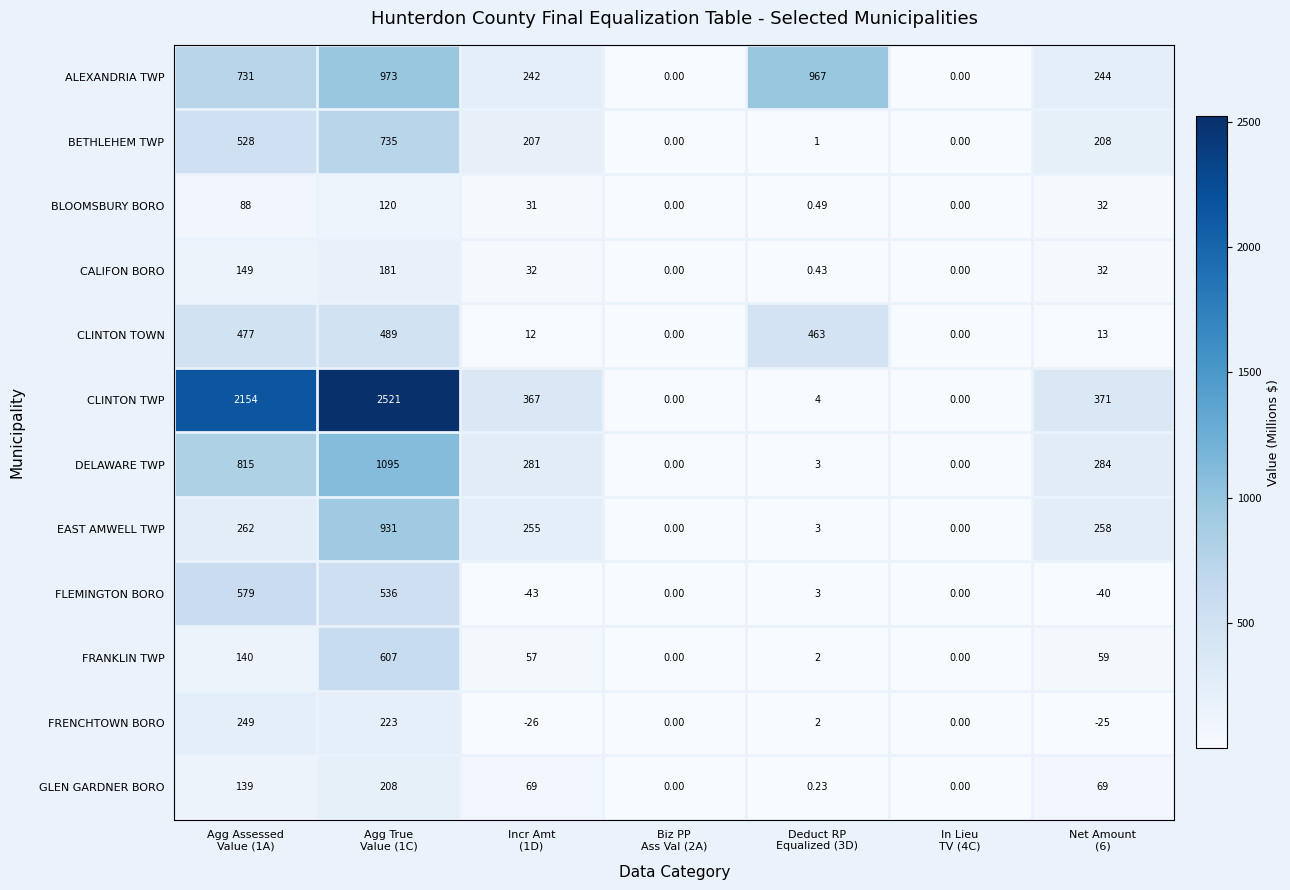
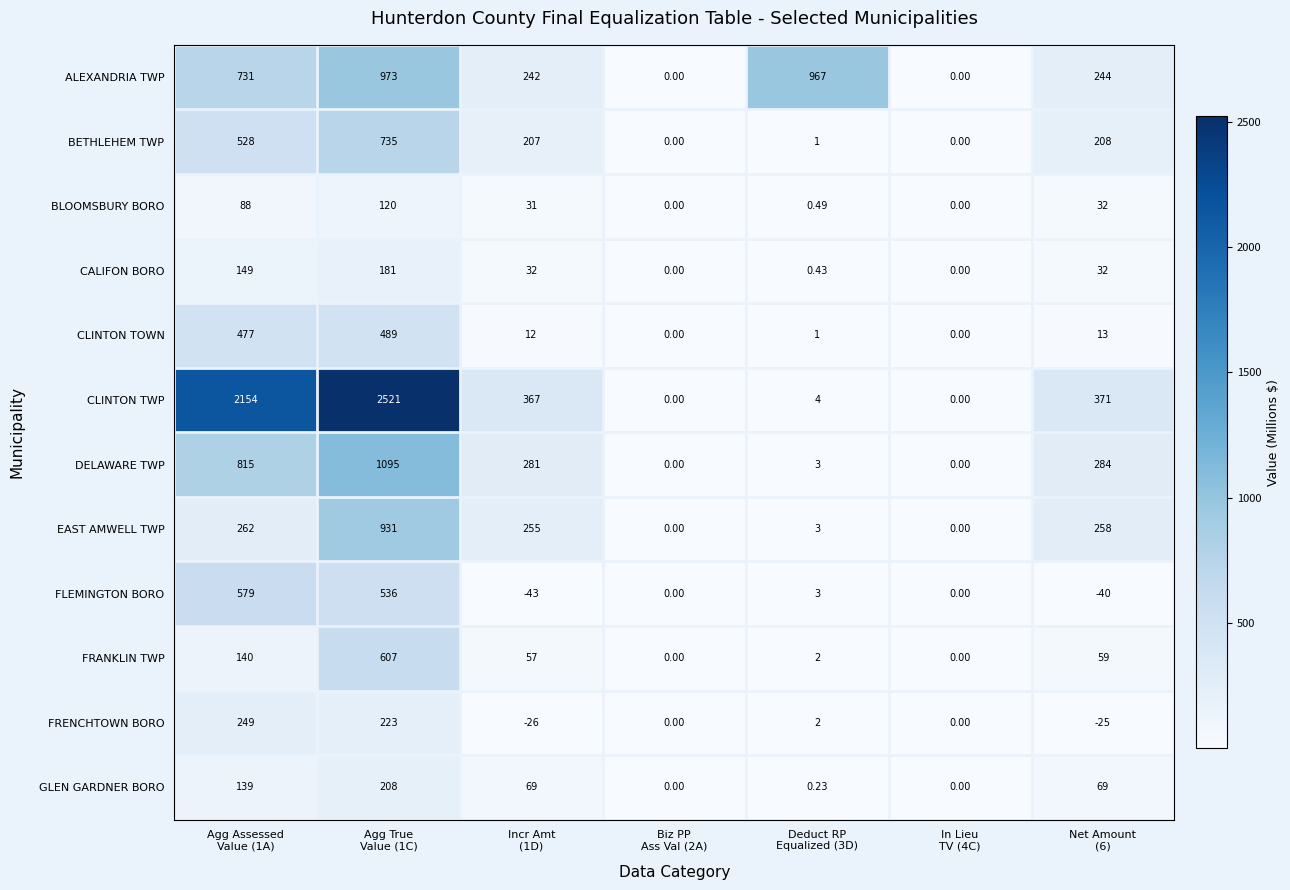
CLINTON TOWN, Deduct RP Equalized (3D): 463 -> 1
